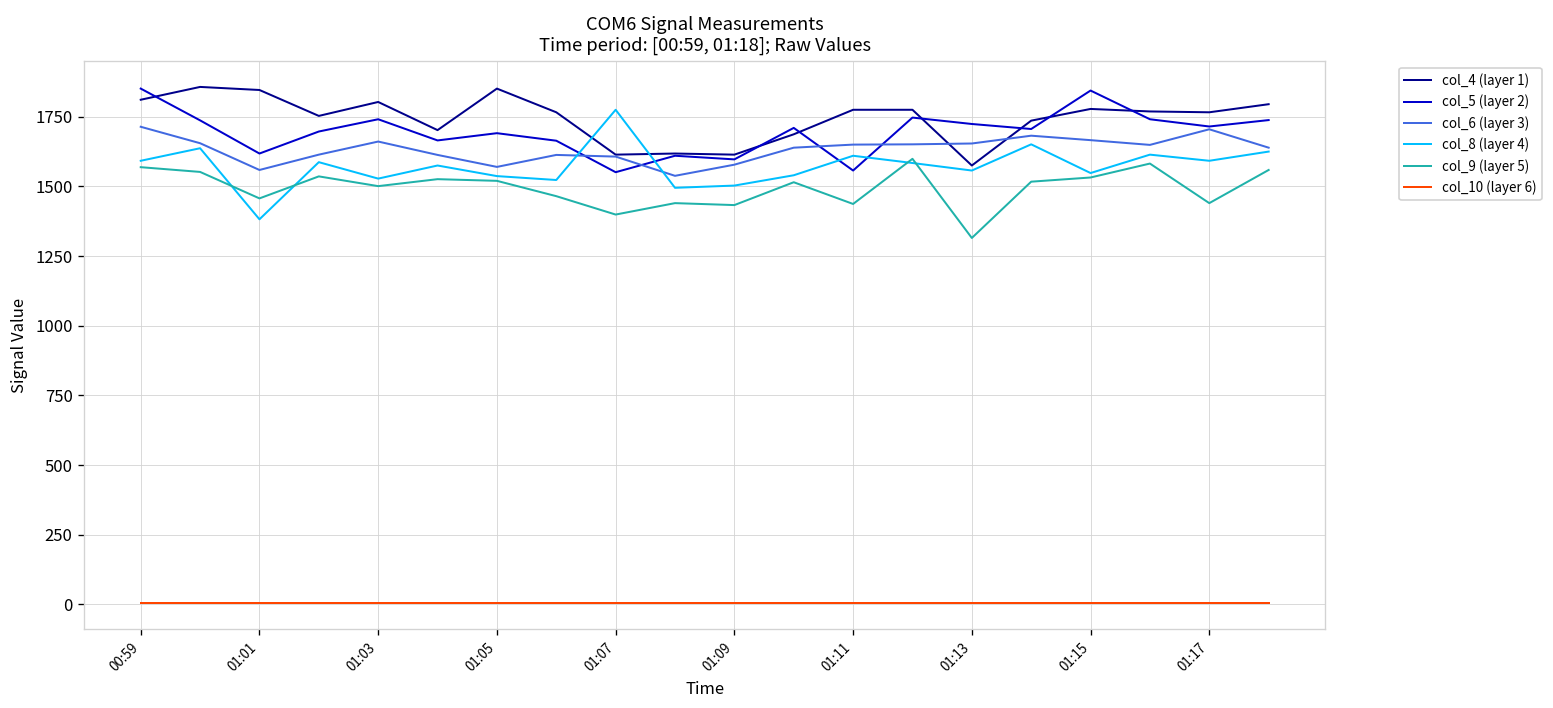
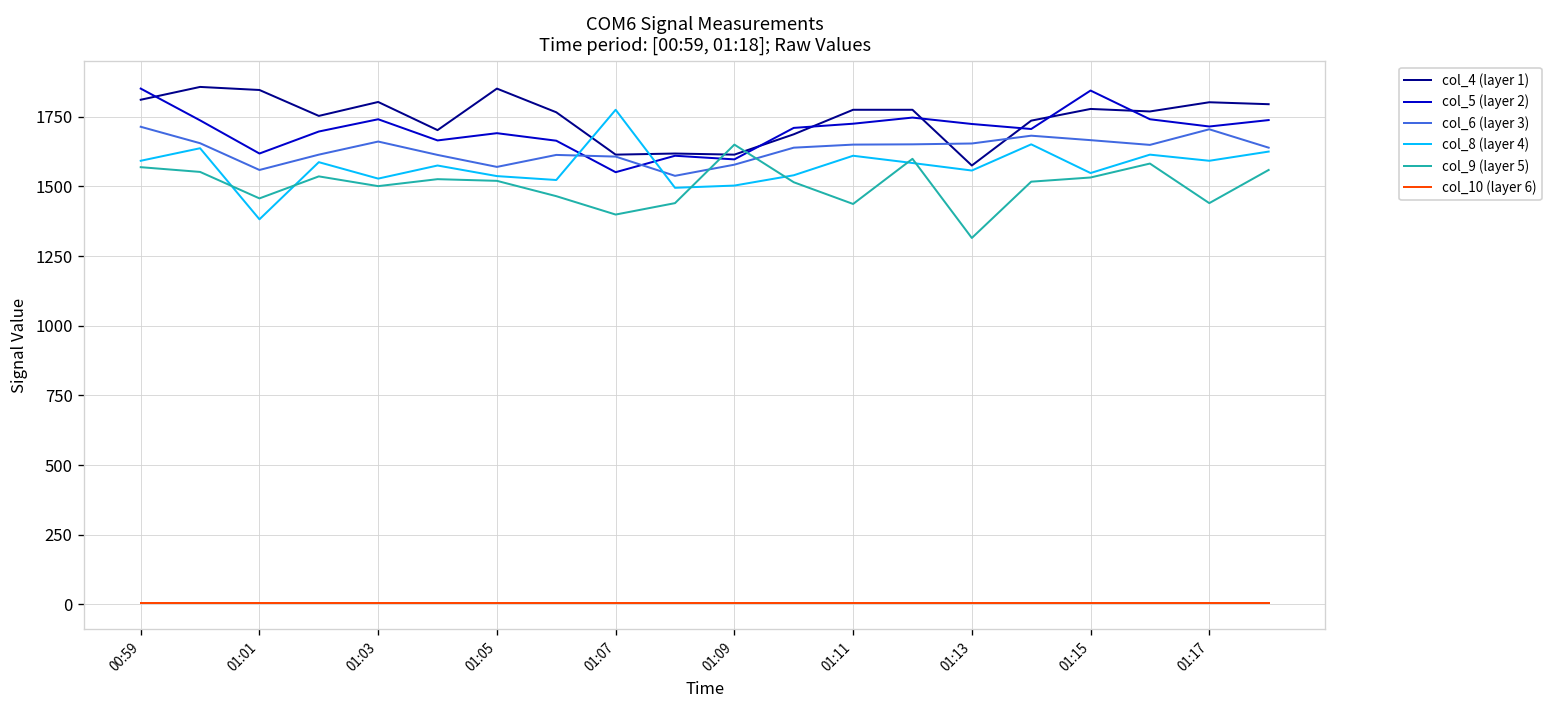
col_9 (layer 5), 01:09: 1430 -> 1650
col_5 (layer 2), 01:11: 1560 -> 1730
col_4 (layer 1), 01:17: 1770 -> 1800
